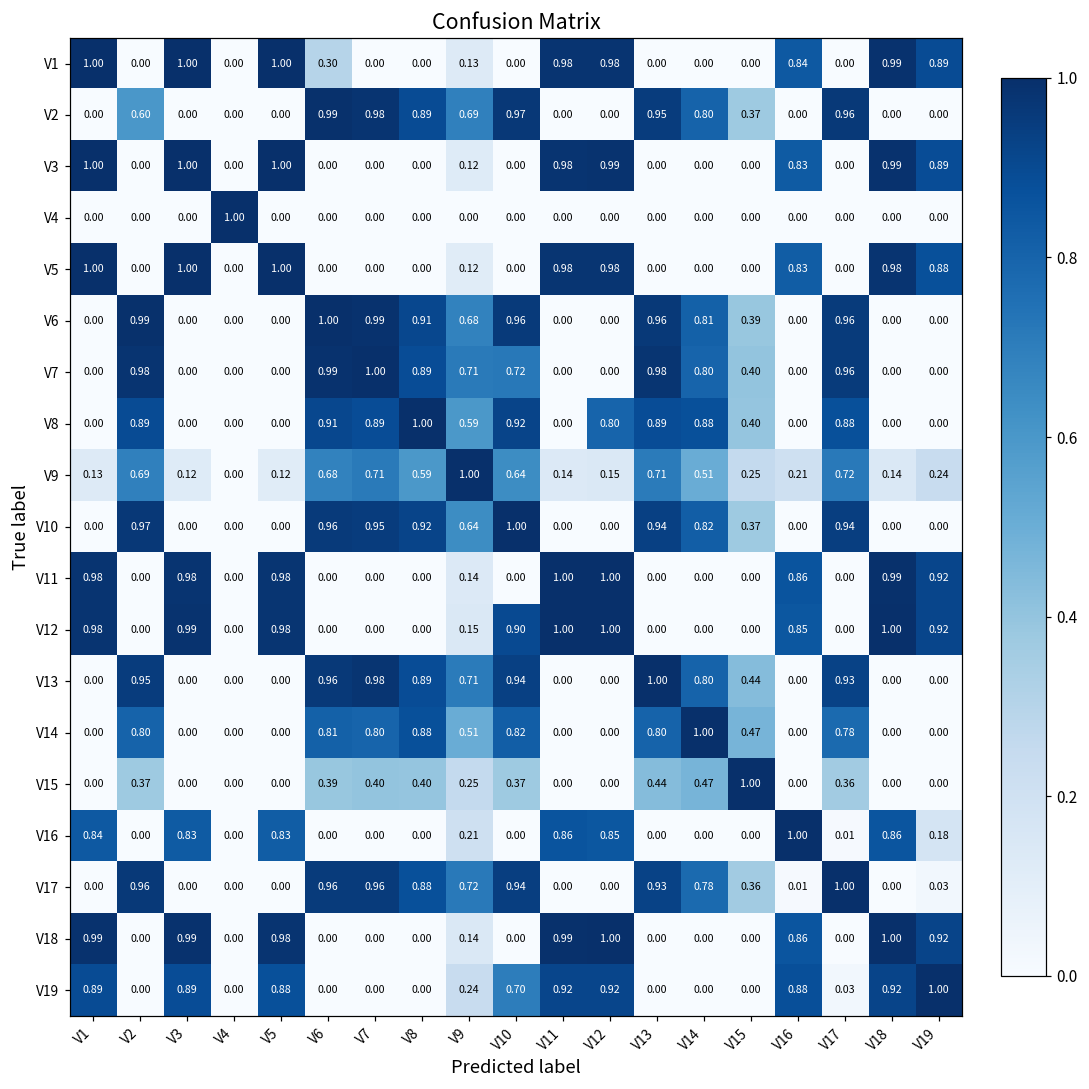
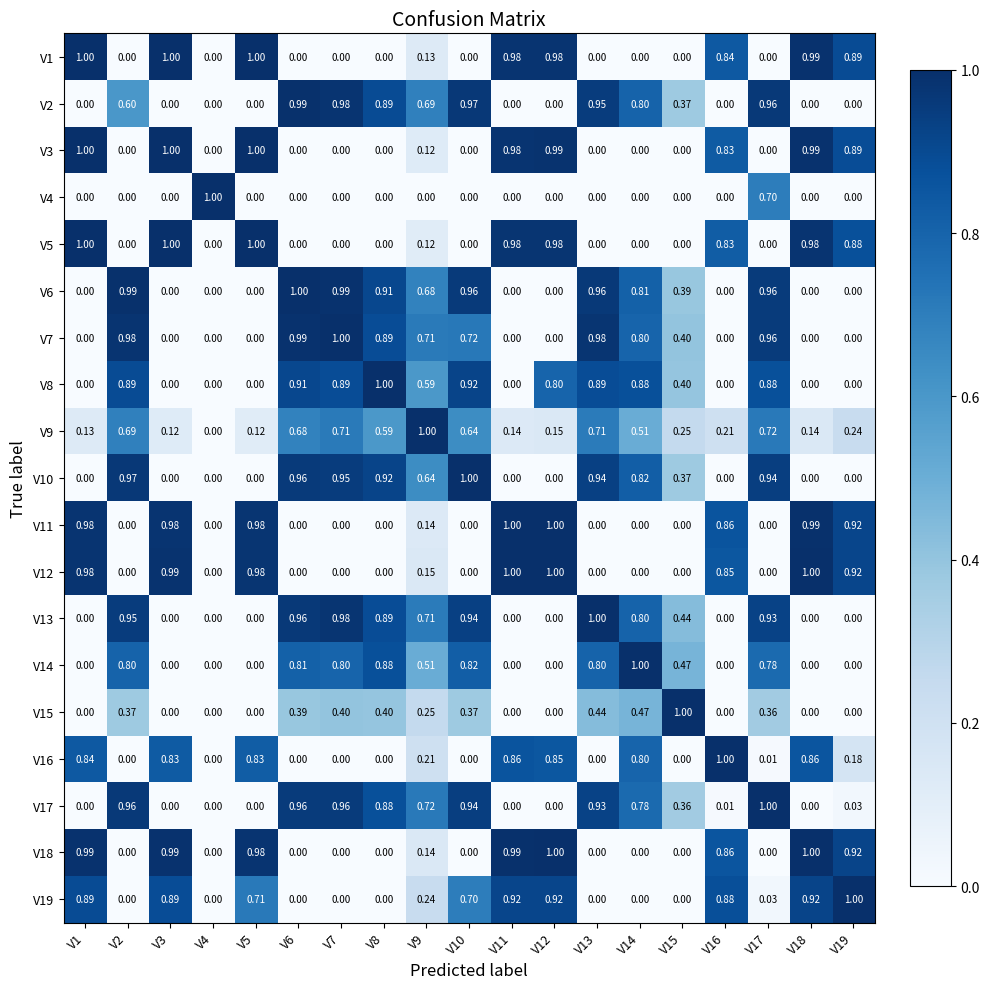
V1, V6: 0.30 -> 0.00
V4, V17: 0.00 -> 0.70
V12, V10: 0.90 -> 0.00
V16, V14: 0.00 -> 0.80
V19, V5: 0.88 -> 0.71
